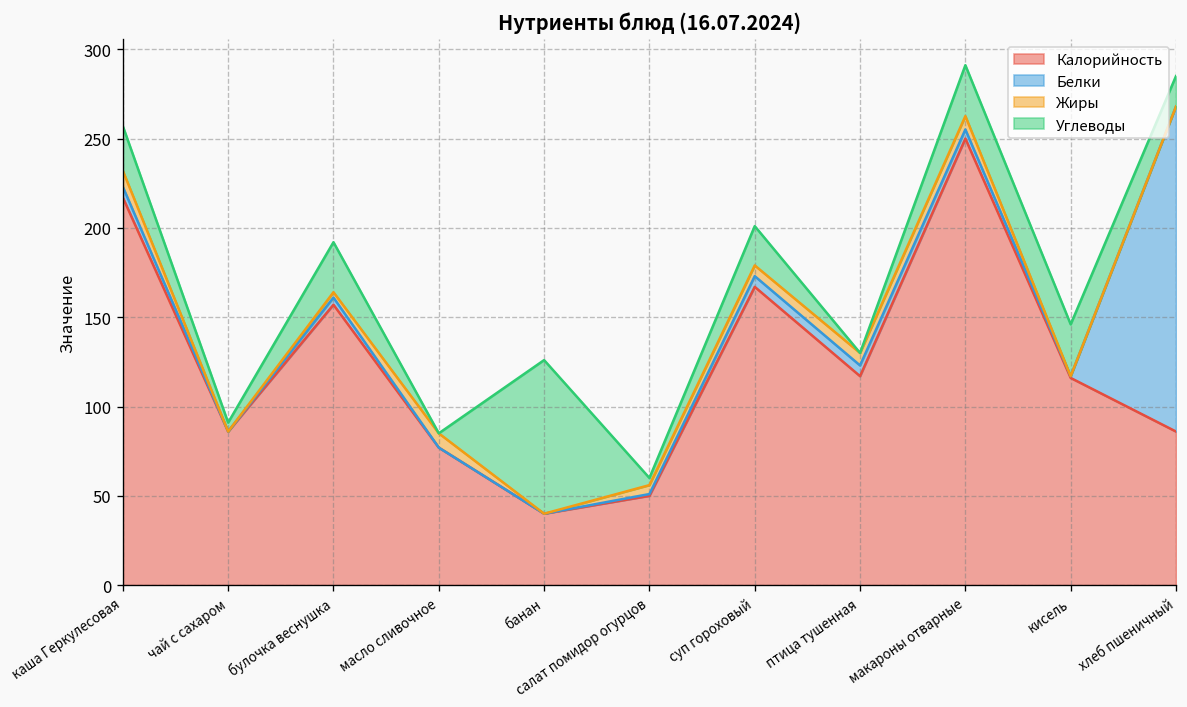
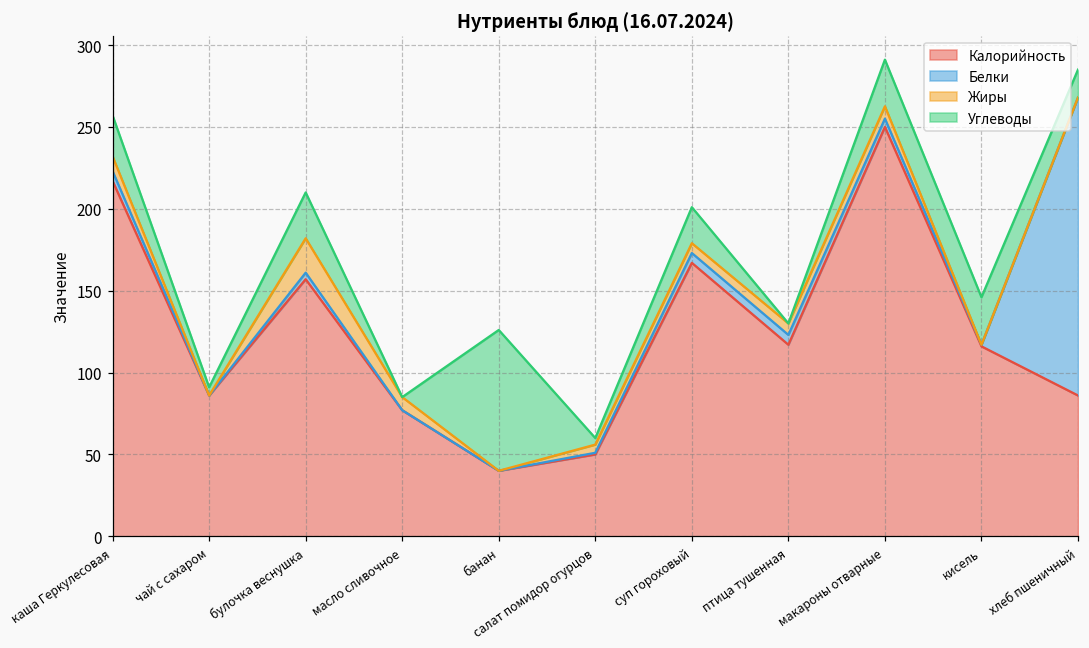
Жиры, булочка веснушка: 3 -> 21
